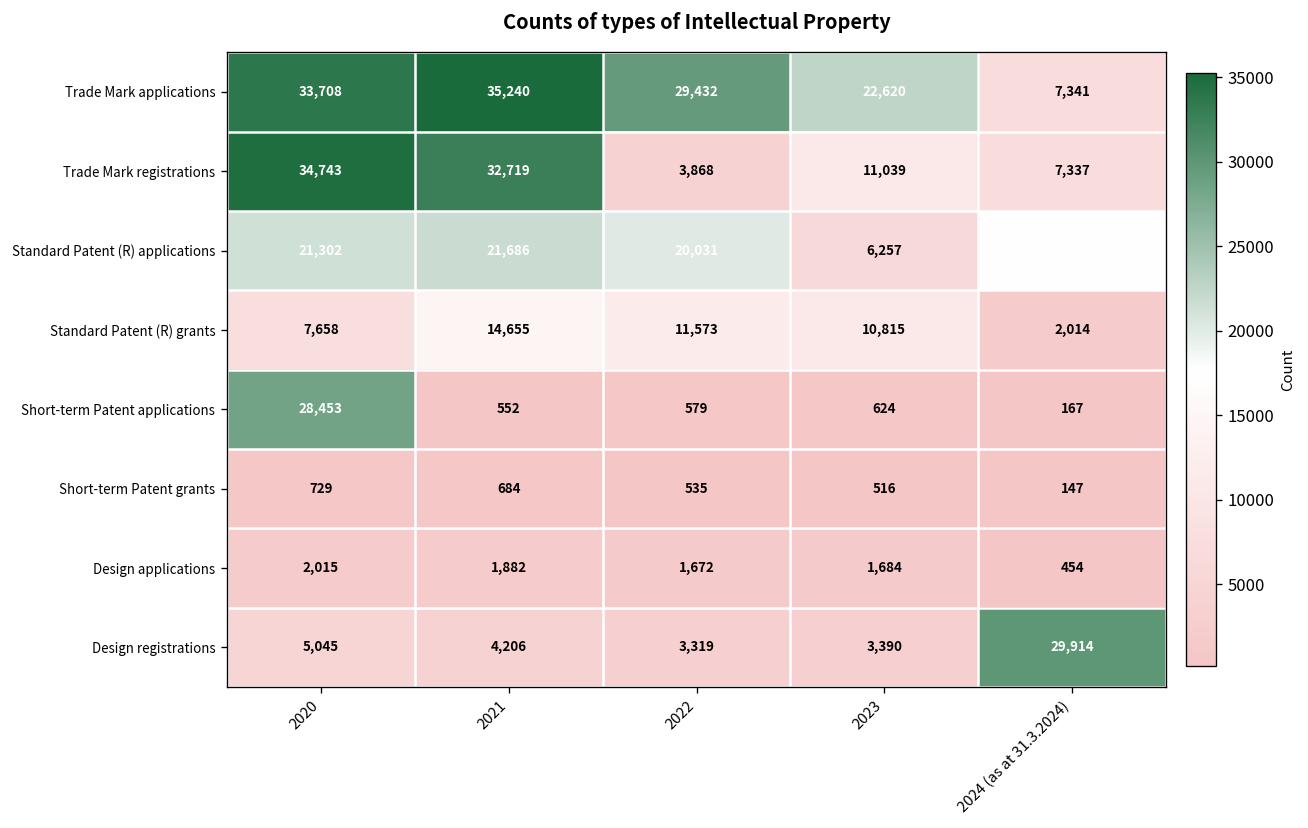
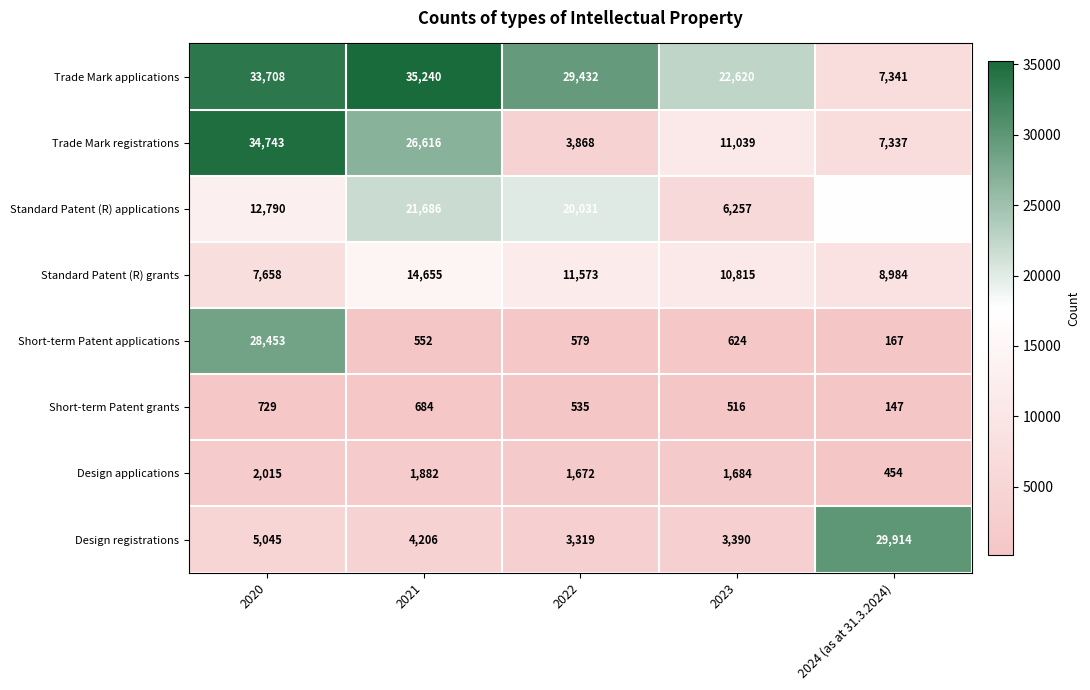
Trade Mark registrations, 2021: 32,719 -> 26,616
Standard Patent (R) applications, 2020: 21,302 -> 12,790
Standard Patent (R) grants, 2024 (as at 31.3.2024): 2,014 -> 8,984
